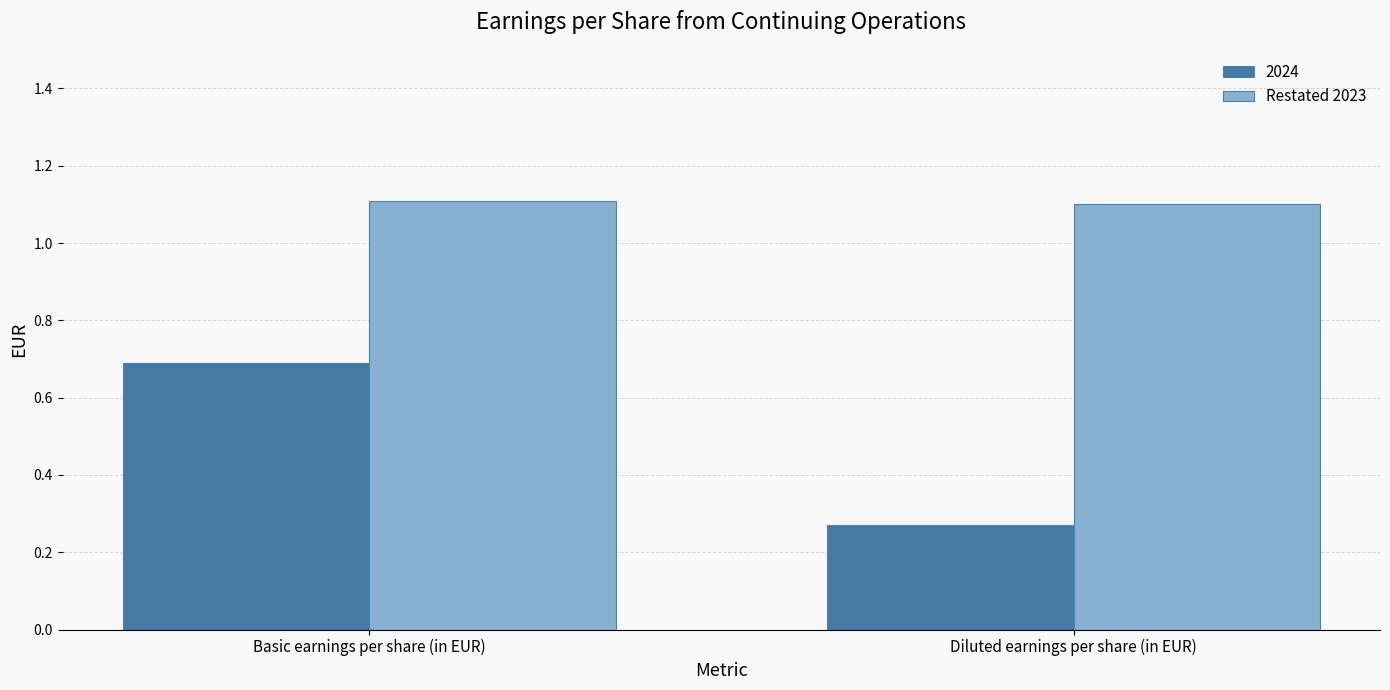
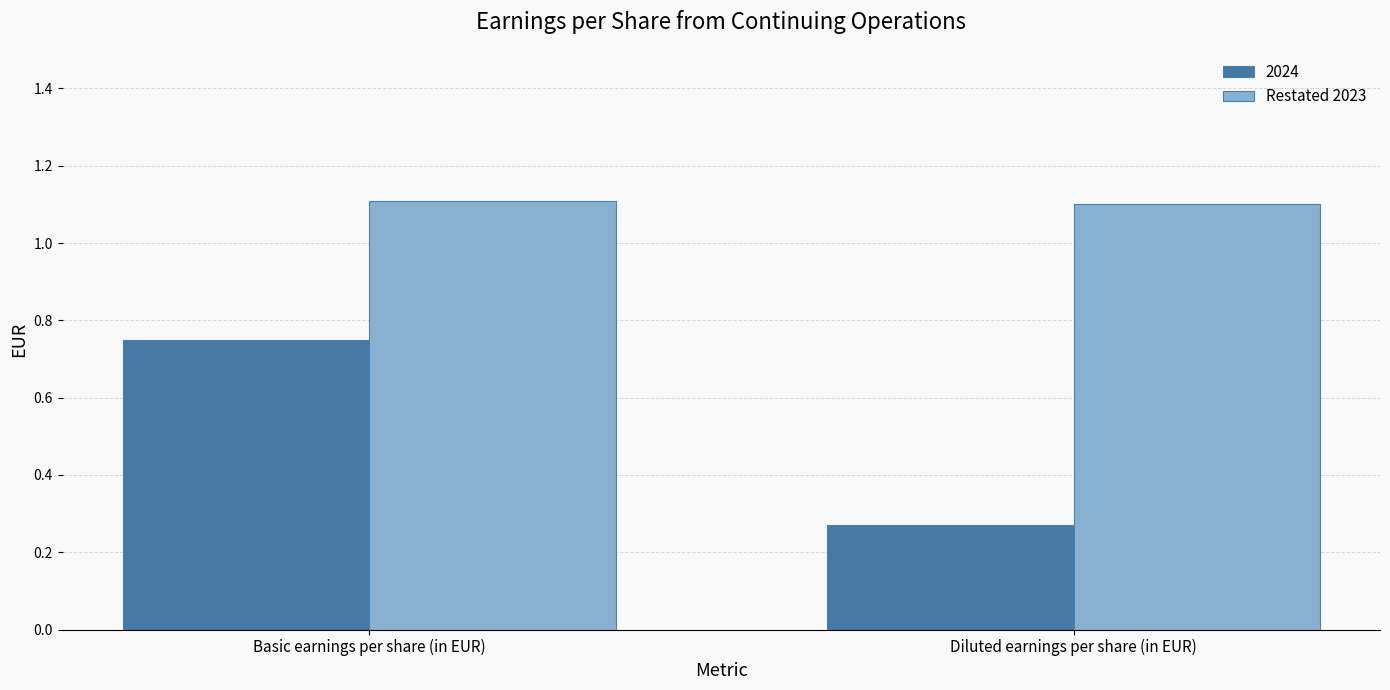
2024, Basic earnings per share (in EUR): 0.69 -> 0.75
